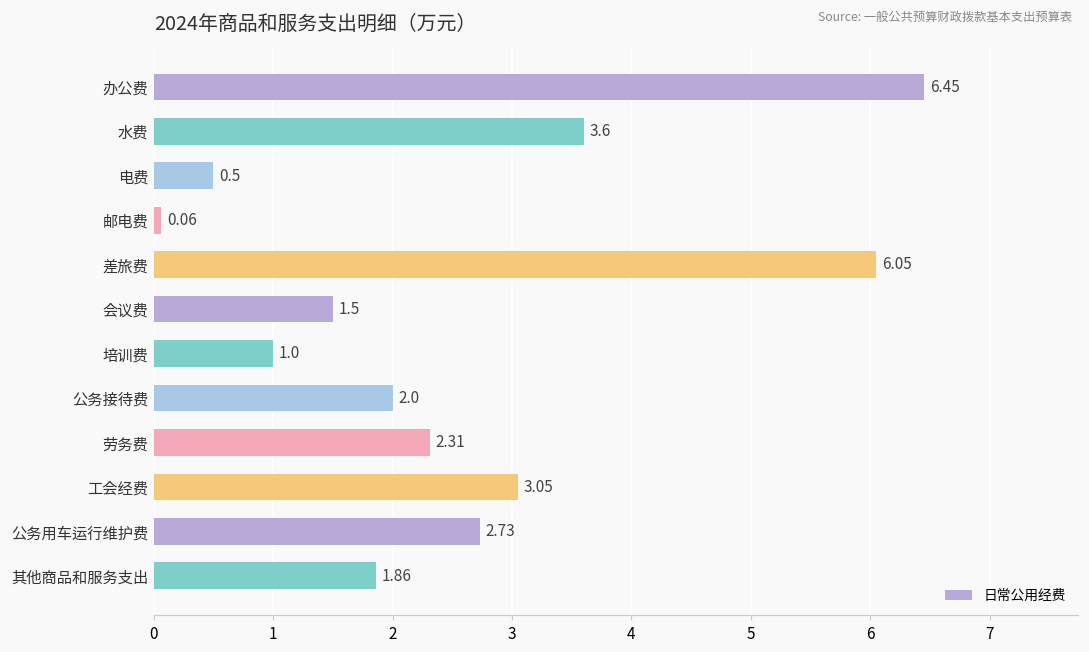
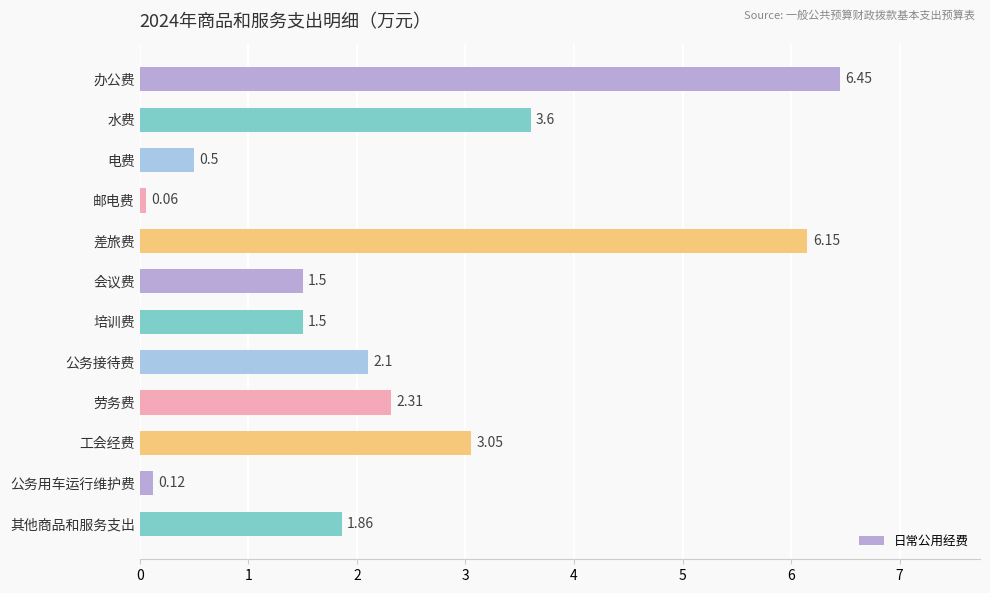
差旅费: 6.05 -> 6.15
培训费: 1.0 -> 1.5
公务接待费: 2.0 -> 2.1
公务用车运行维护费: 2.73 -> 0.12
